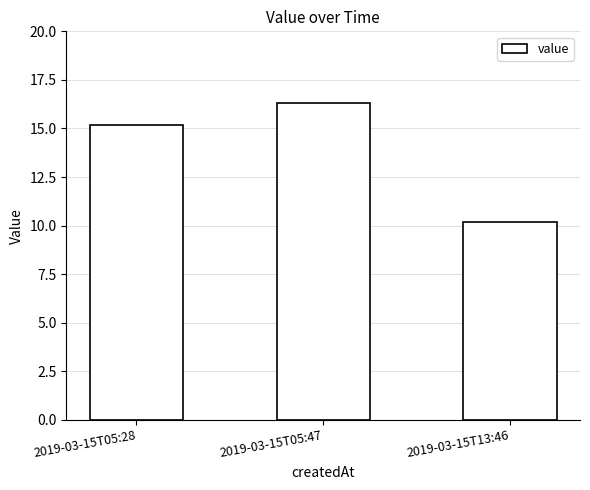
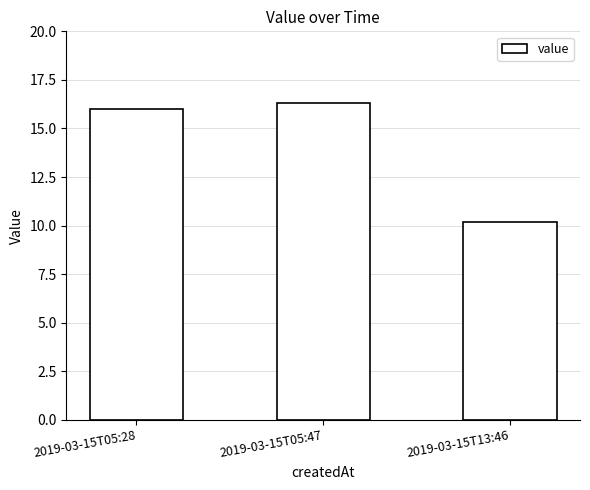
2019-03-15T05:28: 15.2 -> 16.0
